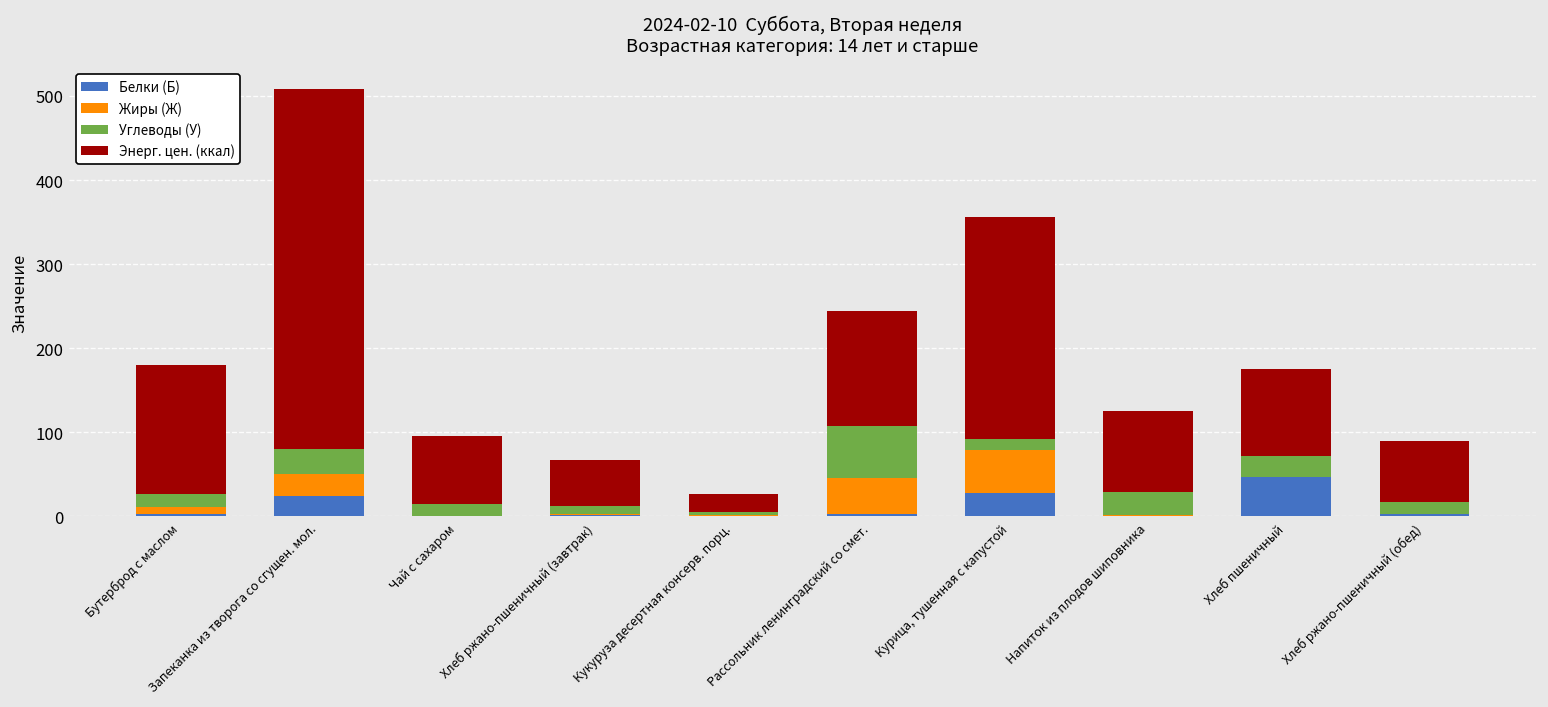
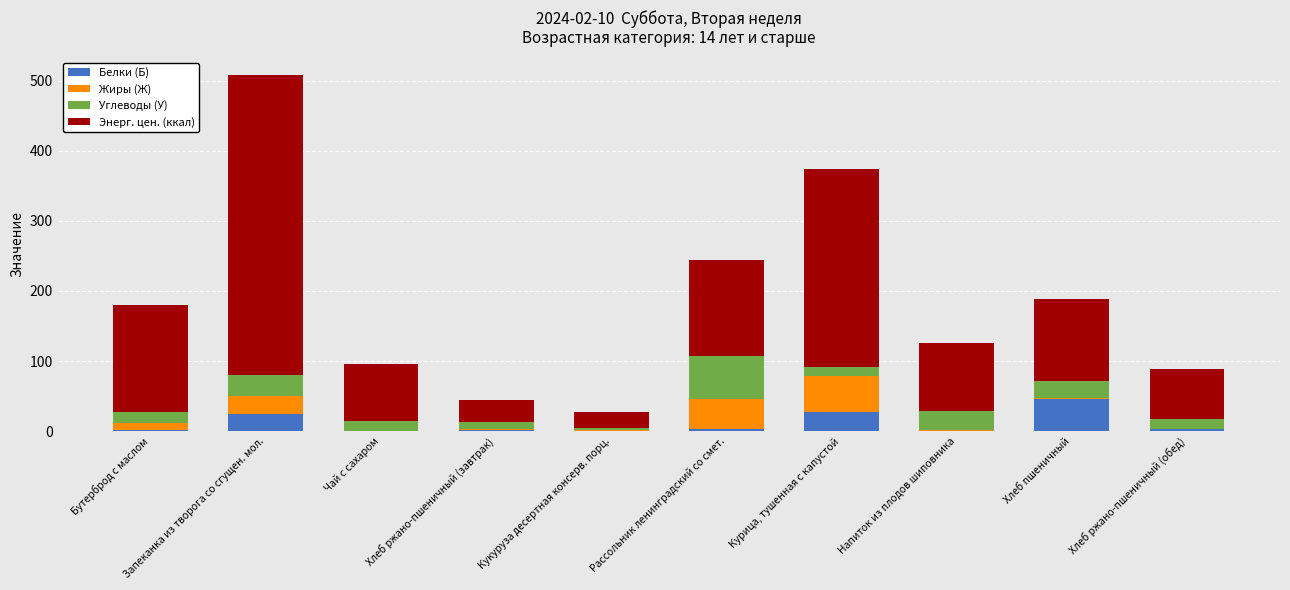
Энерг. цен. (ккал), Хлеб ржано-пшеничный (завтрак): 50 -> 30
Энерг. цен. (ккал), Курица, тушенная с капустой: 260 -> 280
Энерг. цен. (ккал), Хлеб пшеничный: 100 -> 120
